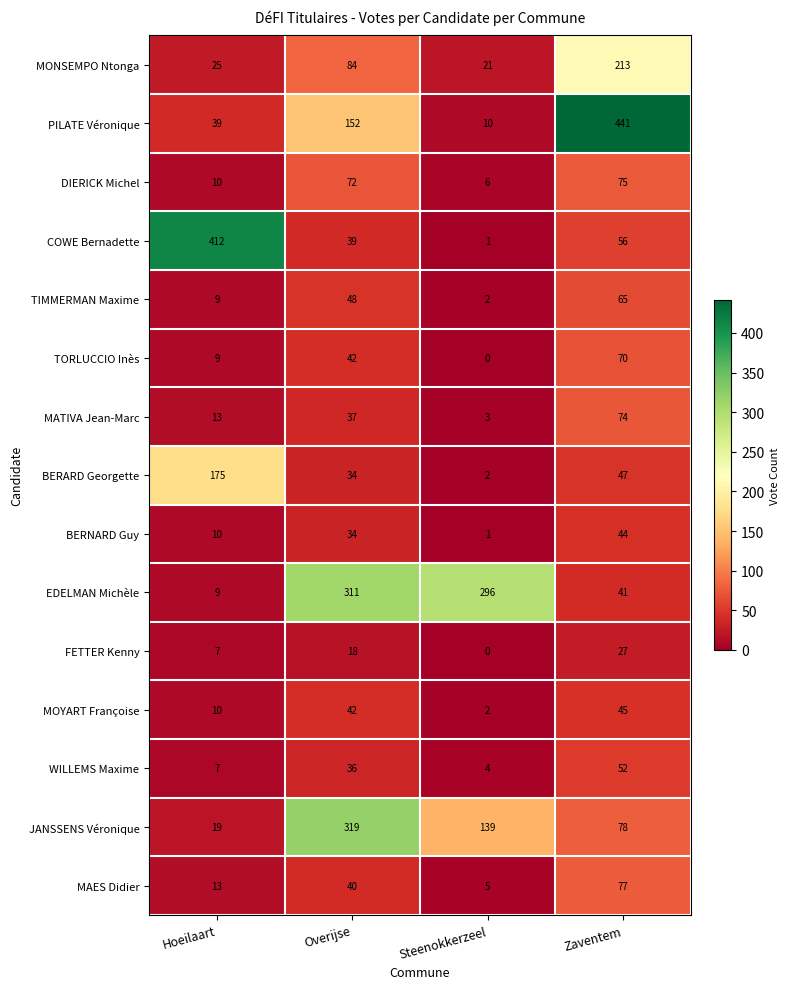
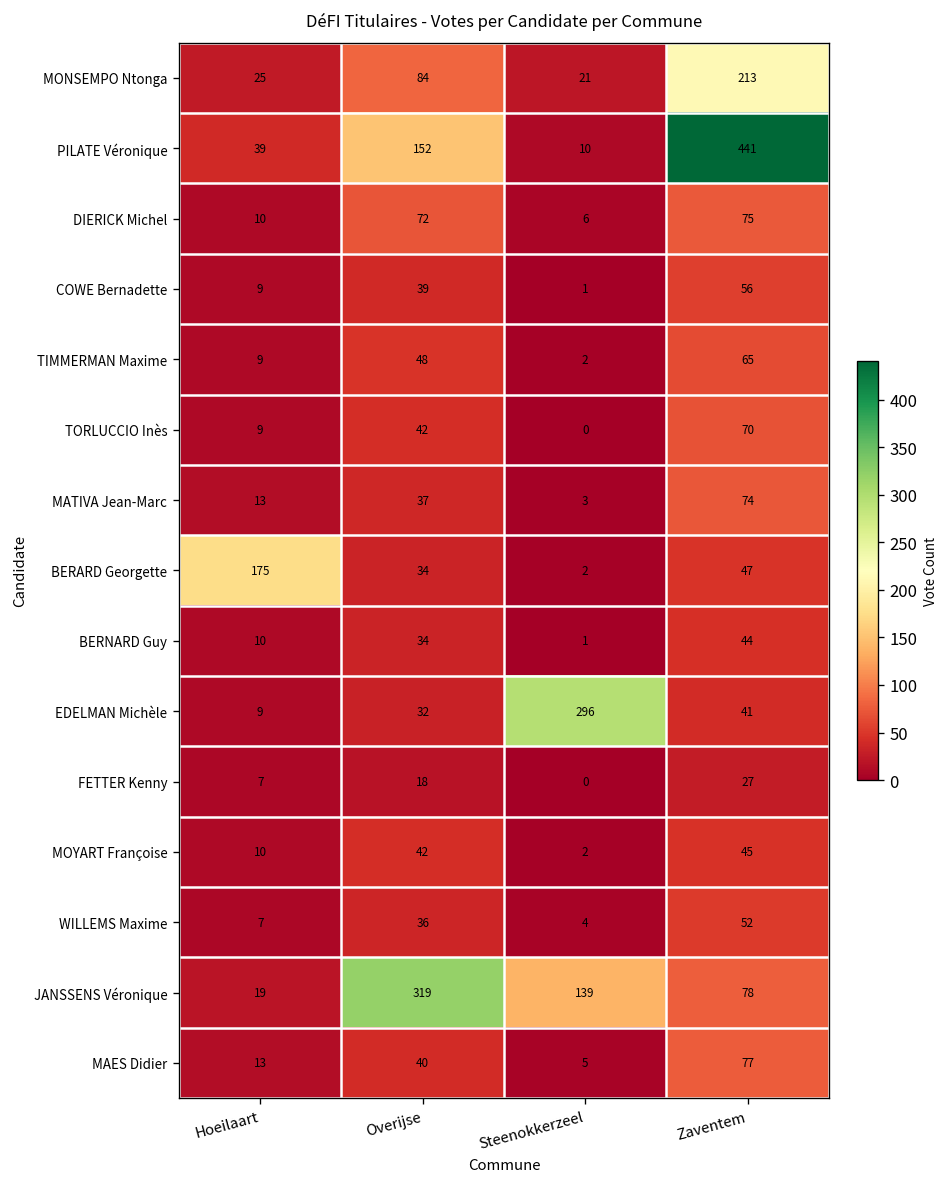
COWE Bernadette, Hoeilaart: 412 -> 9
EDELMAN Michèle, Overijse: 311 -> 32
